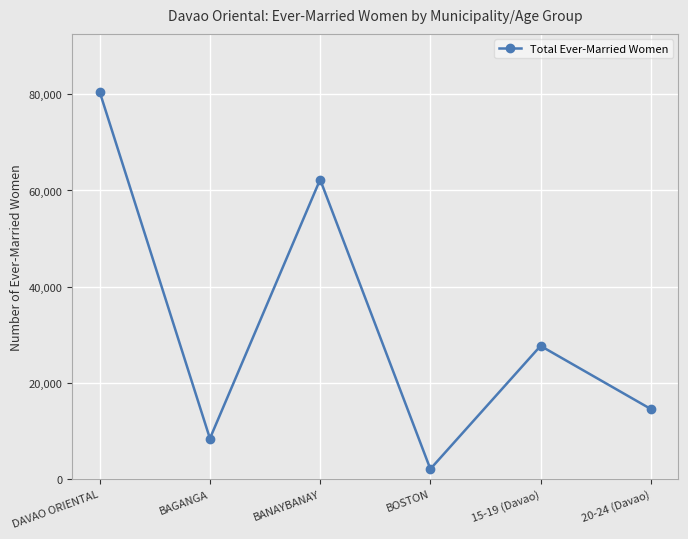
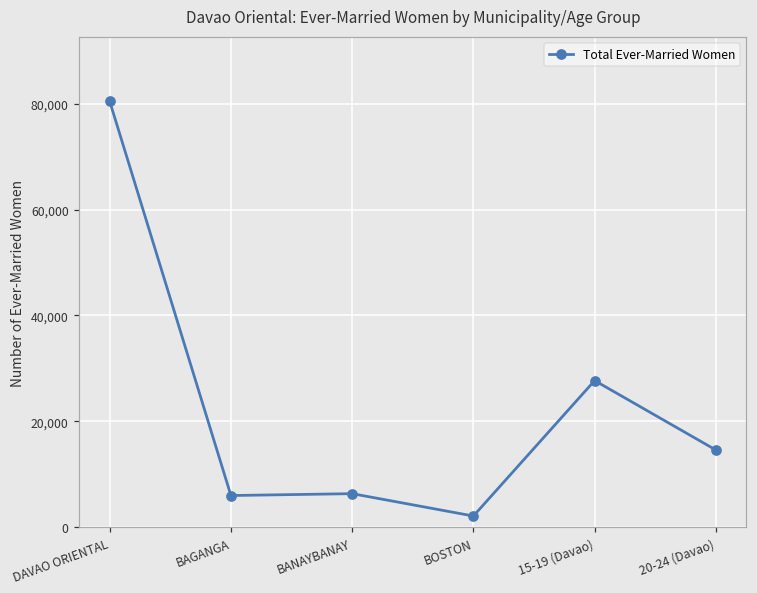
BAGANGA: 8,000 -> 6,000
BANAYBANAY: 62,000 -> 6,000
